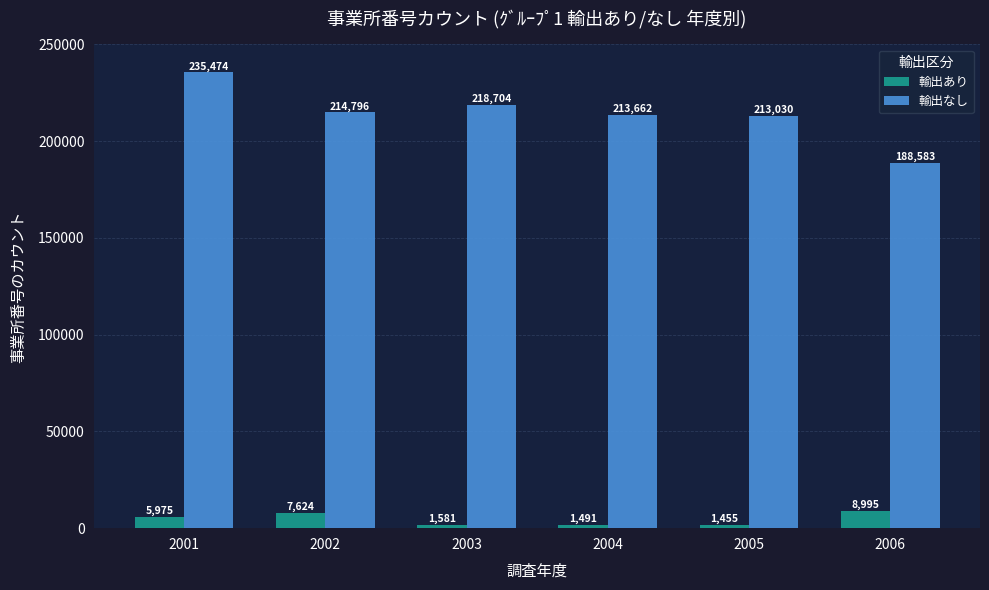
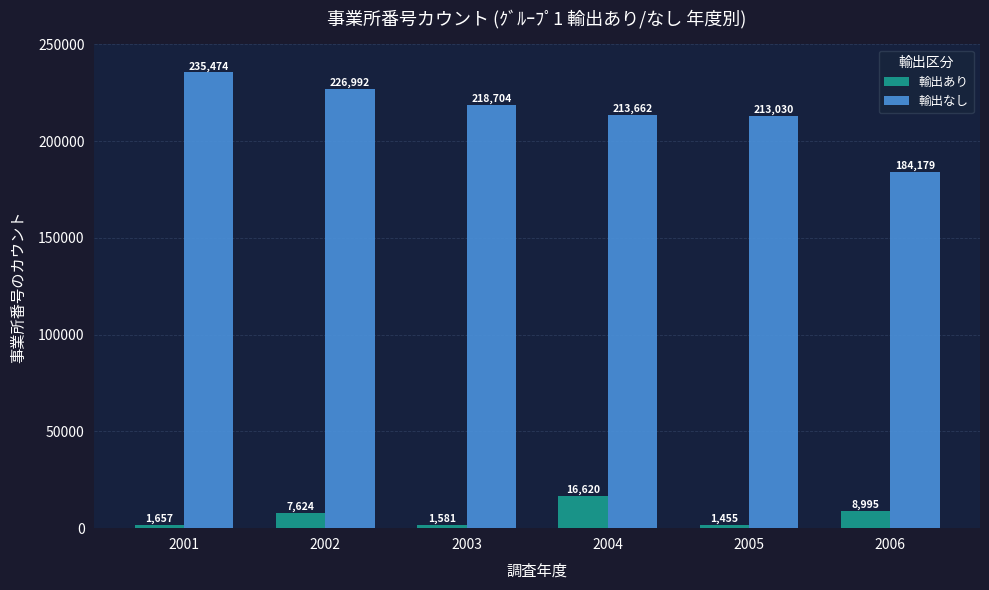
輸出あり, 2001: 5,975 -> 1,657
輸出なし, 2002: 214,796 -> 226,992
輸出あり, 2004: 1,491 -> 16,620
輸出なし, 2006: 188,583 -> 184,179
